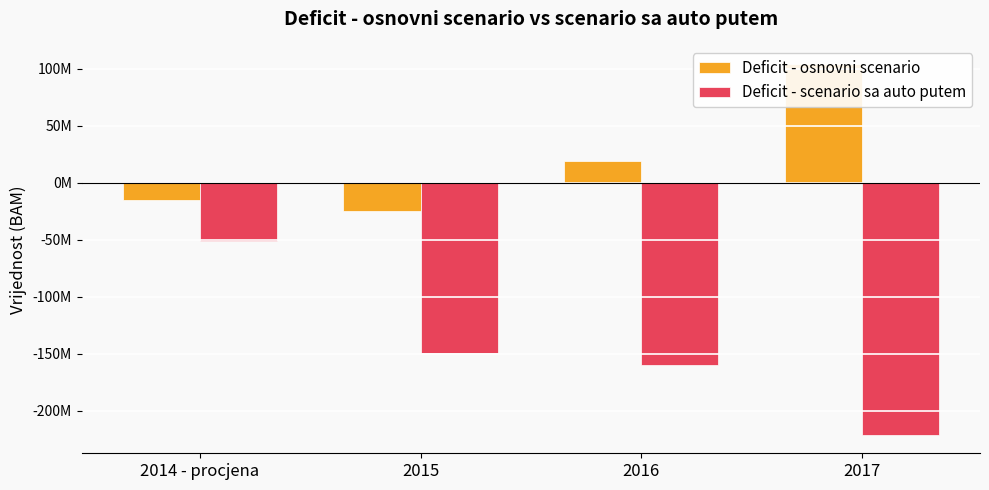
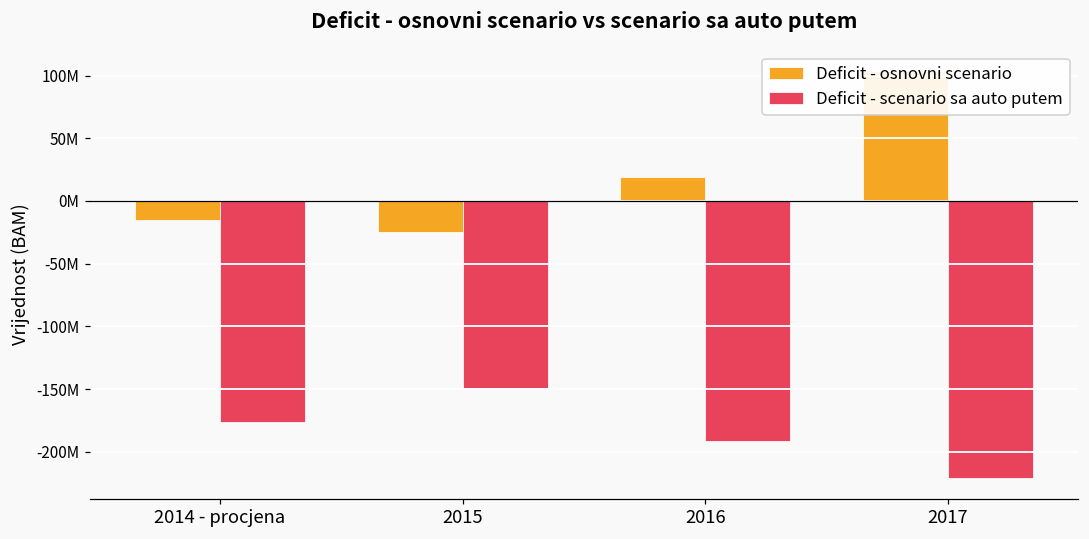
Deficit - scenario sa auto putem, 2014 - procjena: -51000000 -> -176000000
Deficit - scenario sa auto putem, 2016: -160000000 -> -192000000
